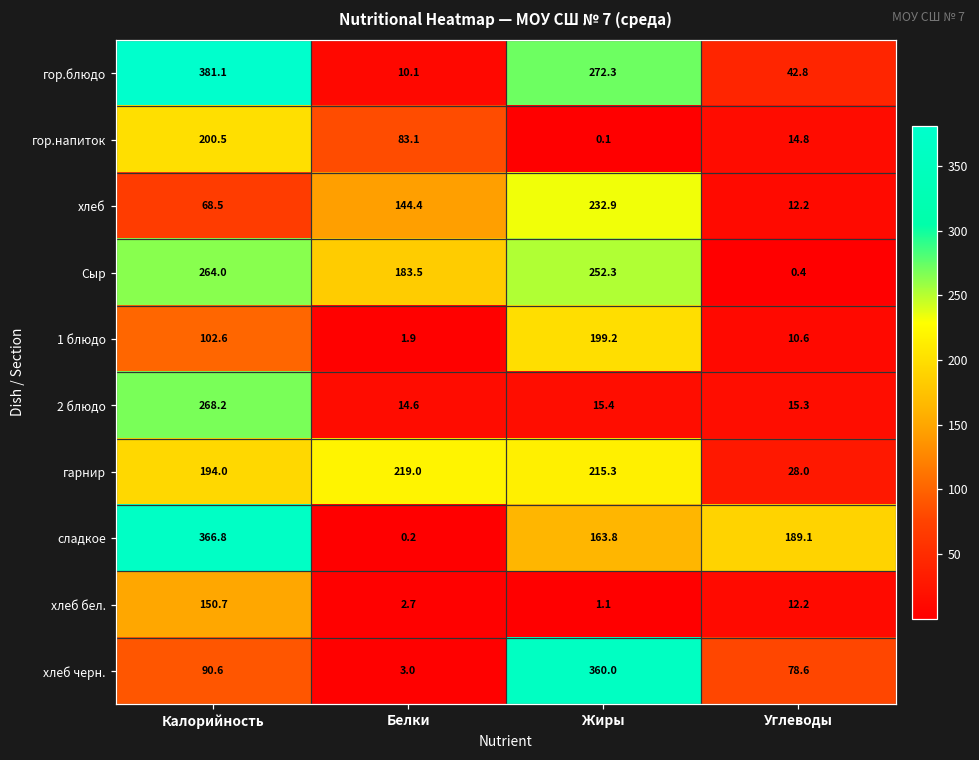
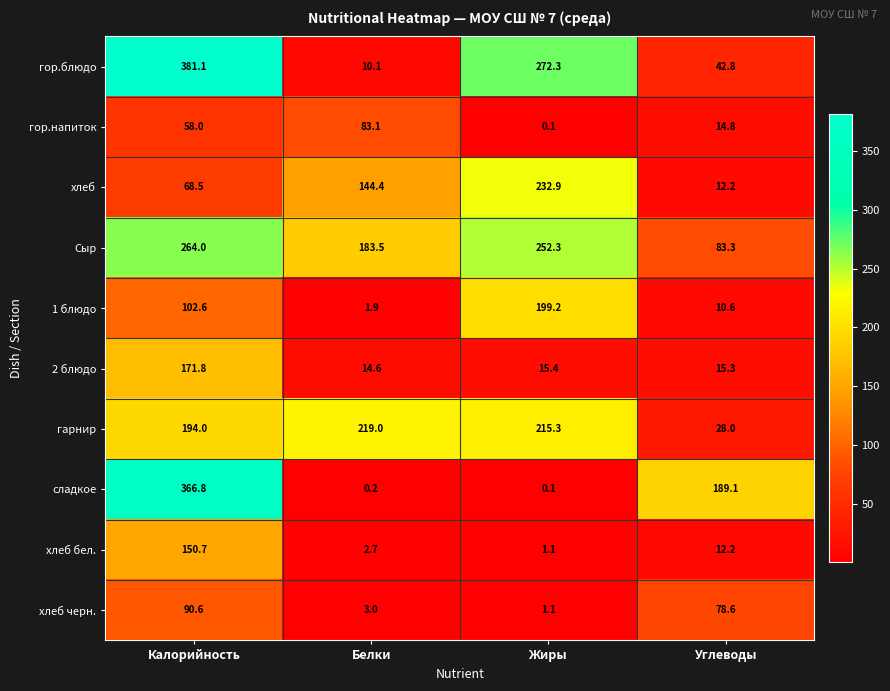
гор.напиток, Калорийность: 200.5 -> 58.0
Сыр, Углеводы: 0.4 -> 83.3
2 блюдо, Калорийность: 268.2 -> 171.8
сладкое, Жиры: 163.8 -> 0.1
хлеб черн., Жиры: 360.0 -> 1.1
